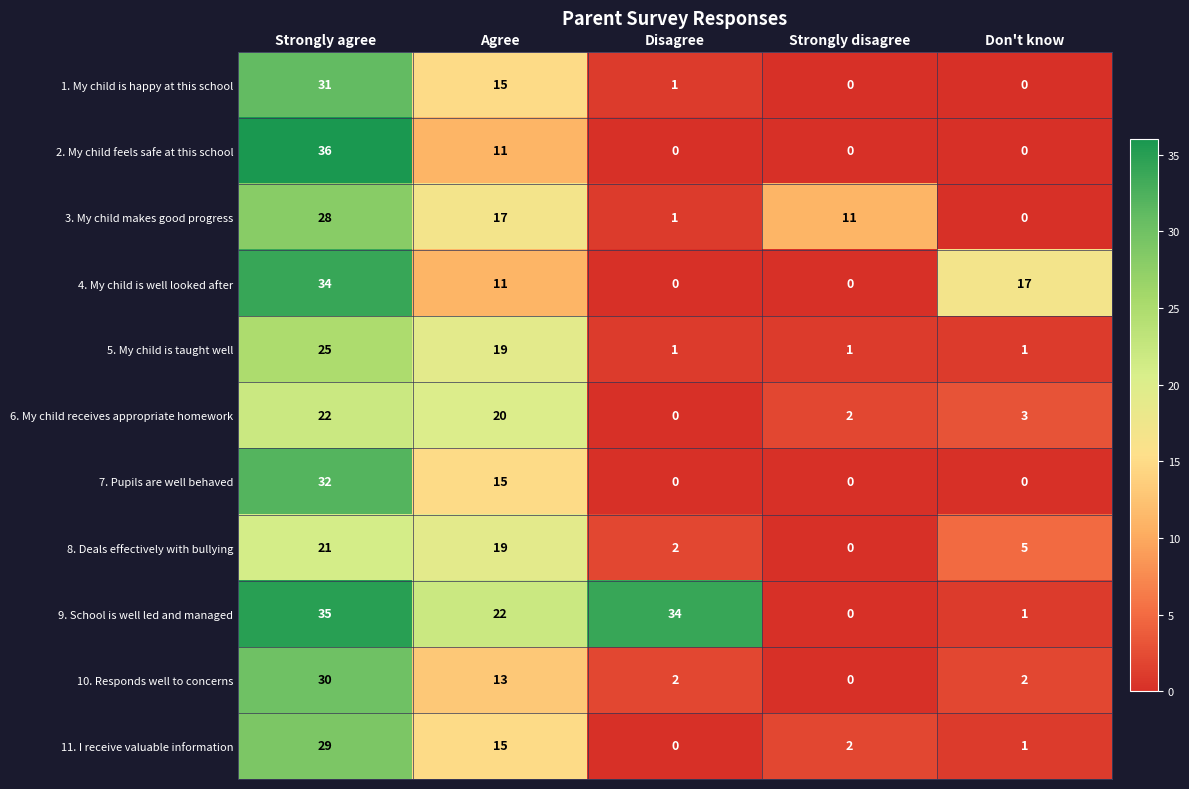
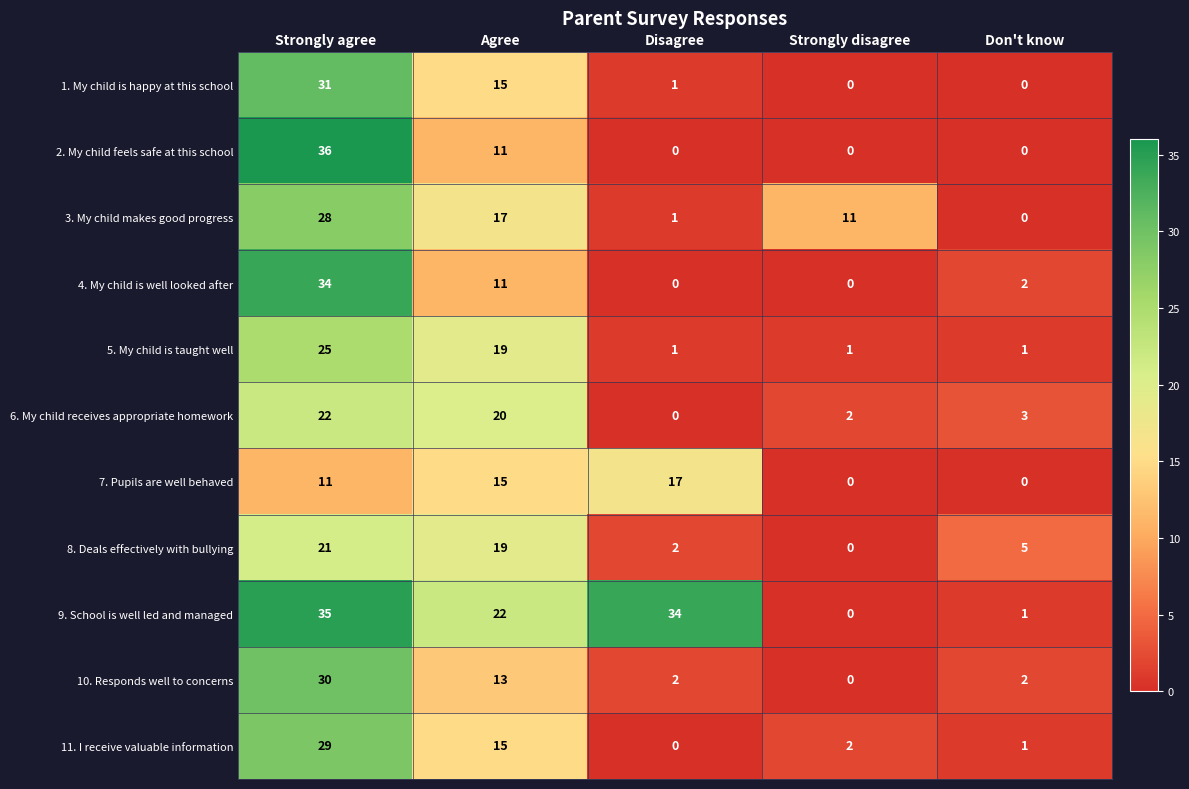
4. My child is well looked after, Don't know: 17 -> 2
7. Pupils are well behaved, Strongly agree: 32 -> 11
7. Pupils are well behaved, Disagree: 0 -> 17
